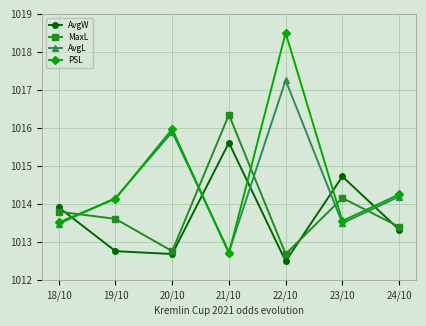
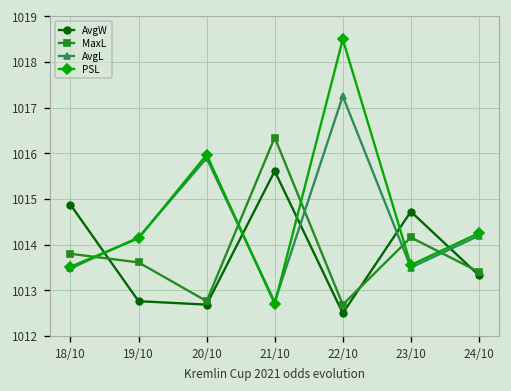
AvgW, 18/10: 1013.9 -> 1014.9
